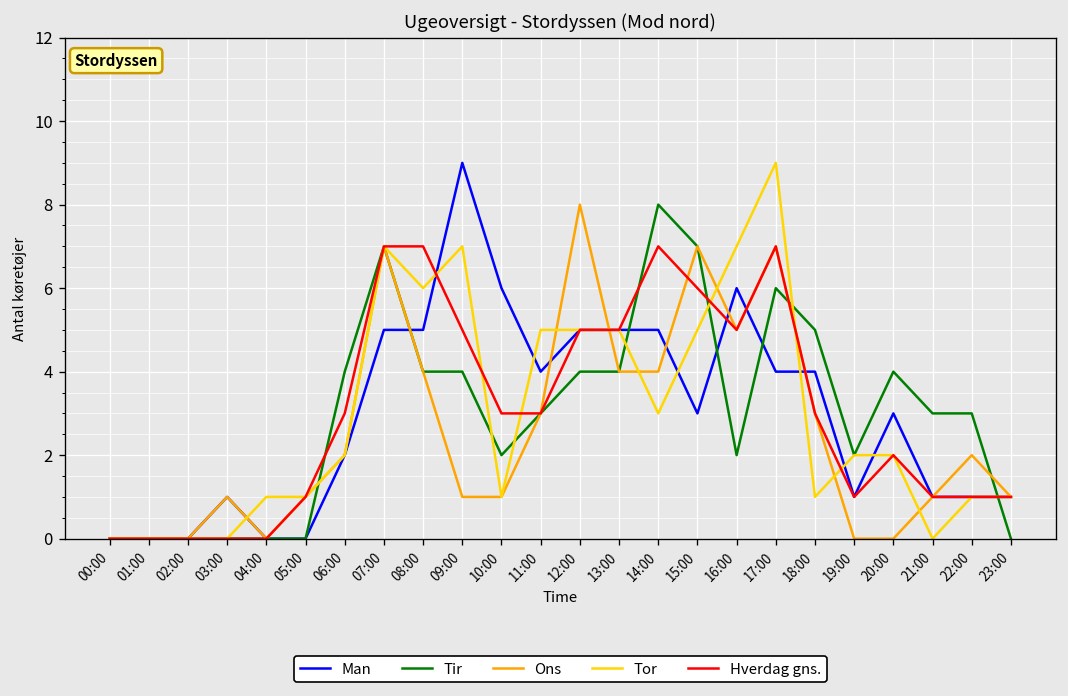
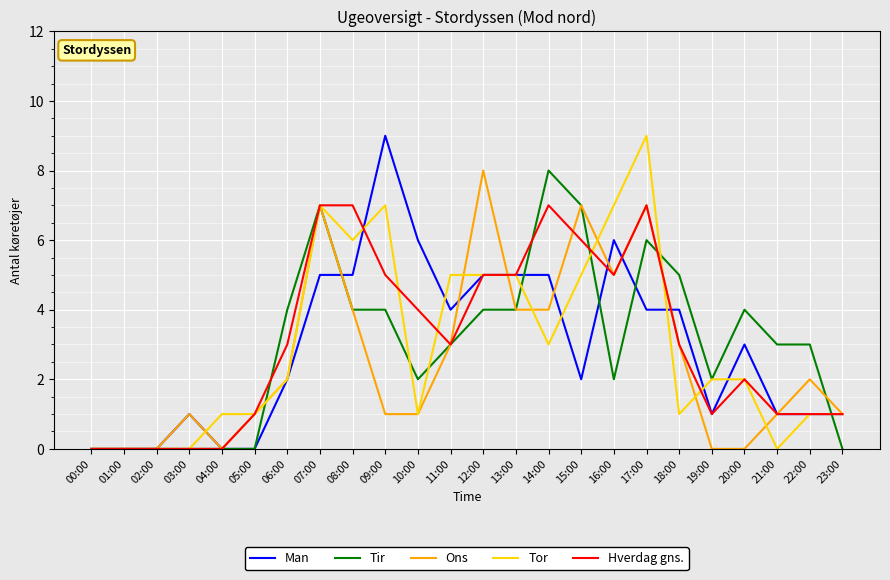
Hverdag gns., 10:00: 3 -> 4
Man, 15:00: 3 -> 2
